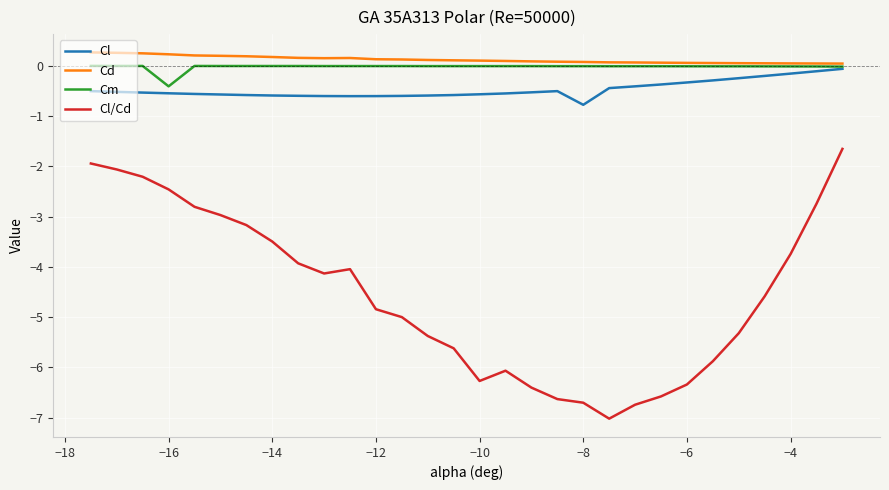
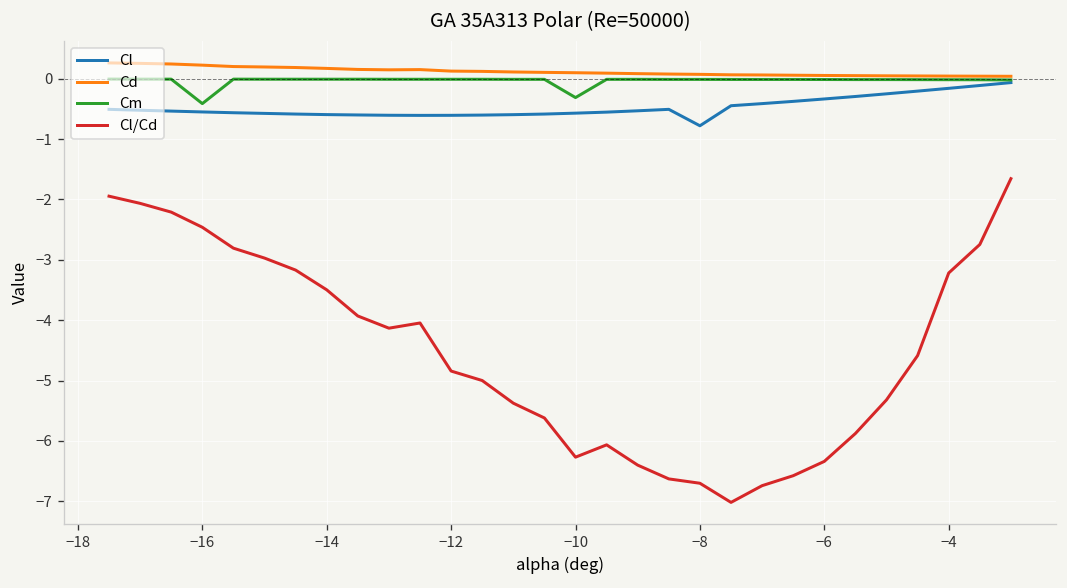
Cm, −10: 0.0 -> -0.3
Cl/Cd, −4: -3.7 -> -3.2
